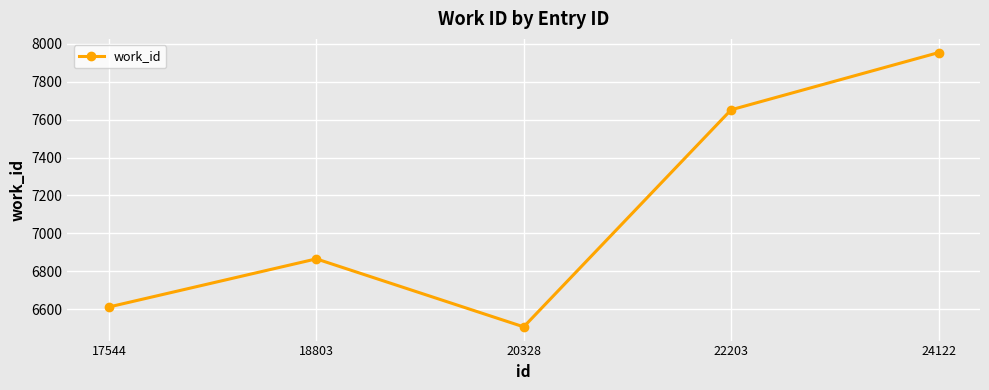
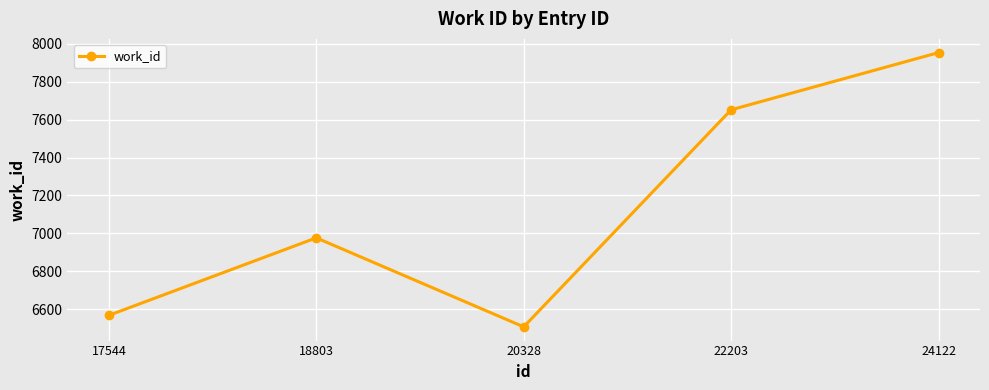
17544: 6610 -> 6570
18803: 6870 -> 6980
